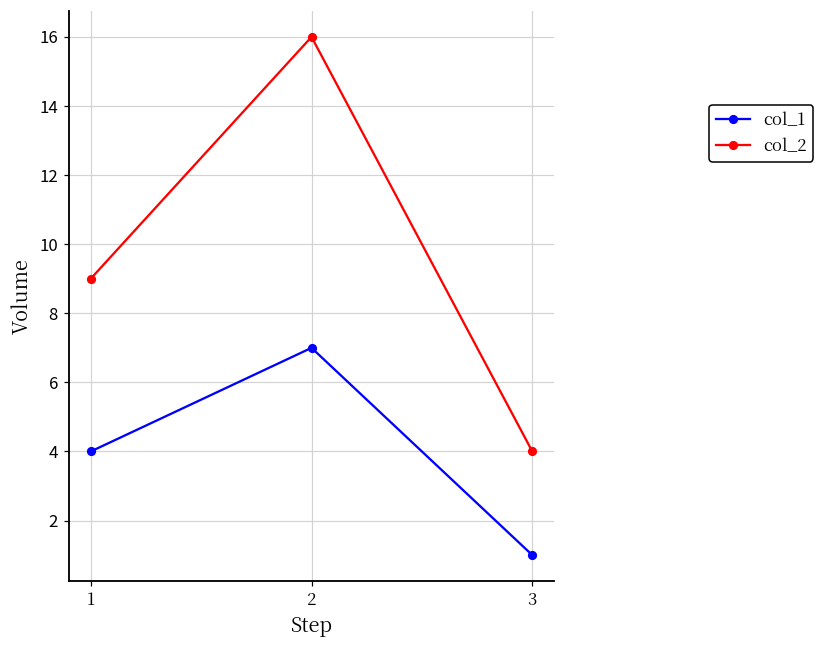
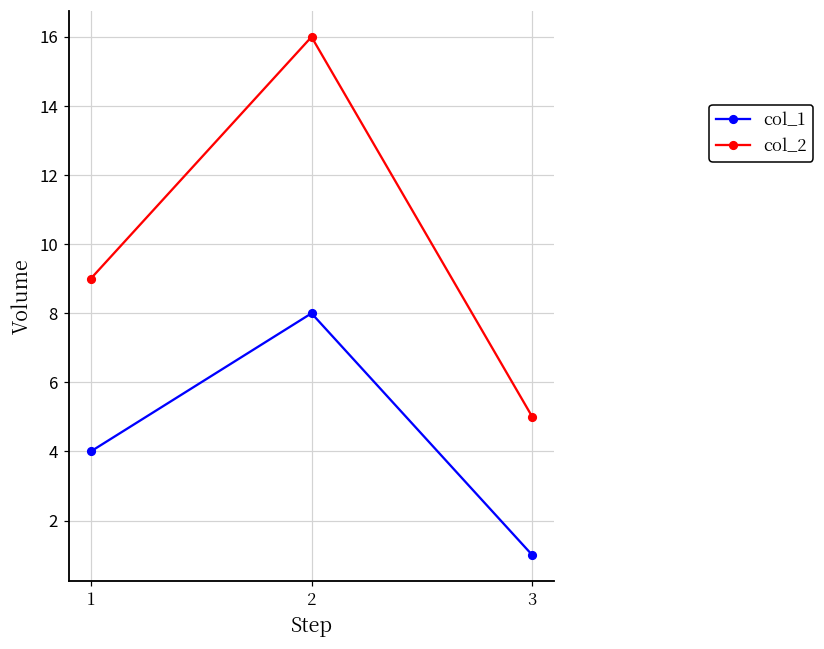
col_1, 2: 7 -> 8
col_2, 3: 4 -> 5
